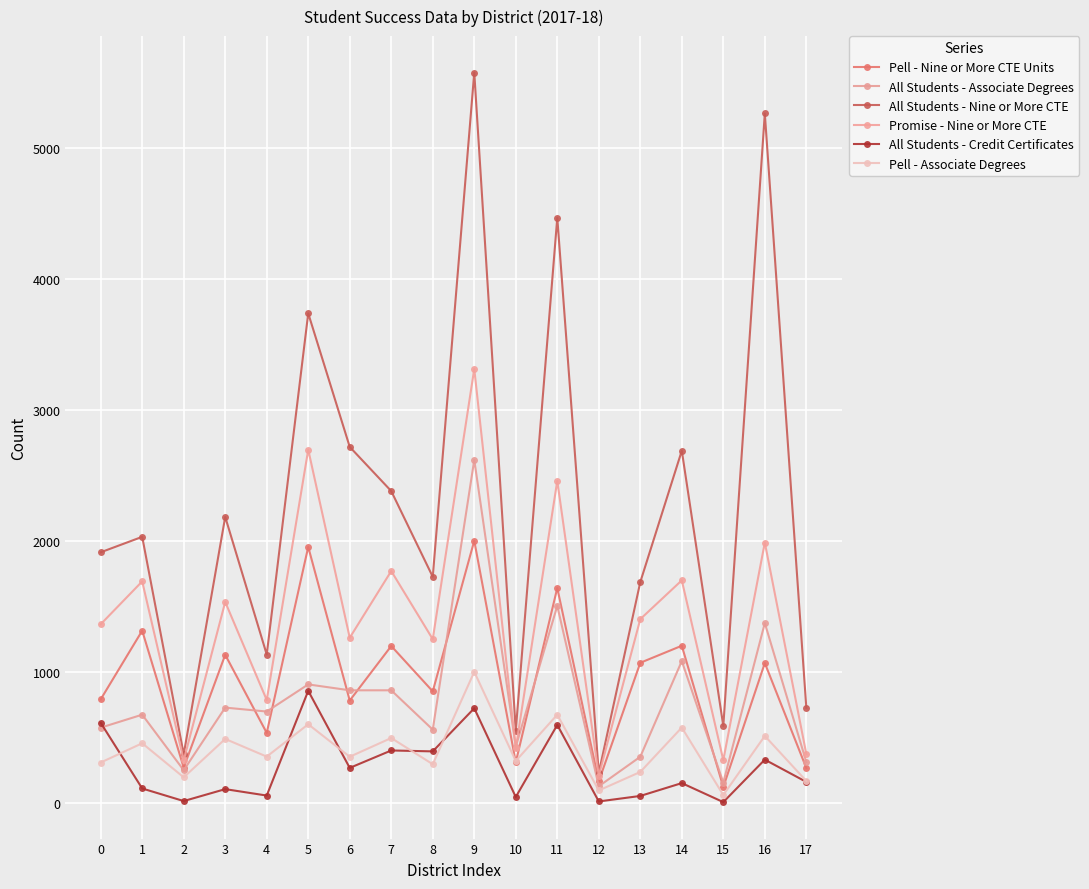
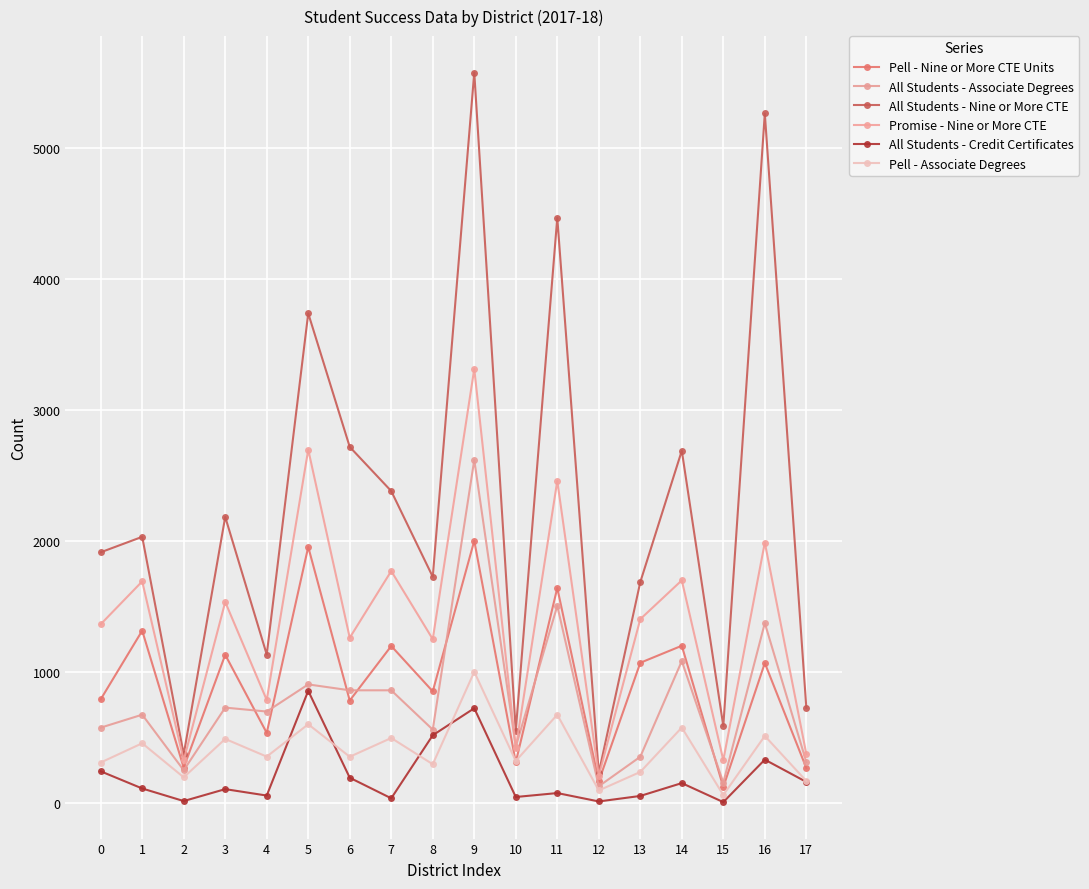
All Students - Credit Certificates, 0: 610 -> 240
All Students - Credit Certificates, 6: 270 -> 200
All Students - Credit Certificates, 7: 400 -> 40
All Students - Credit Certificates, 8: 400 -> 520
All Students - Credit Certificates, 11: 600 -> 80
